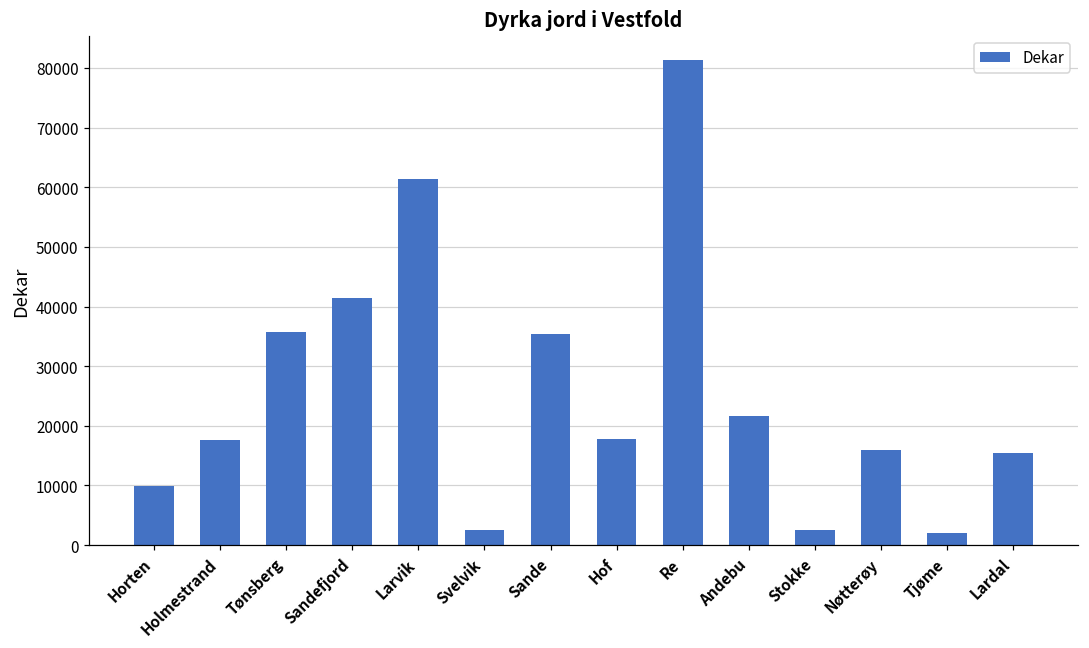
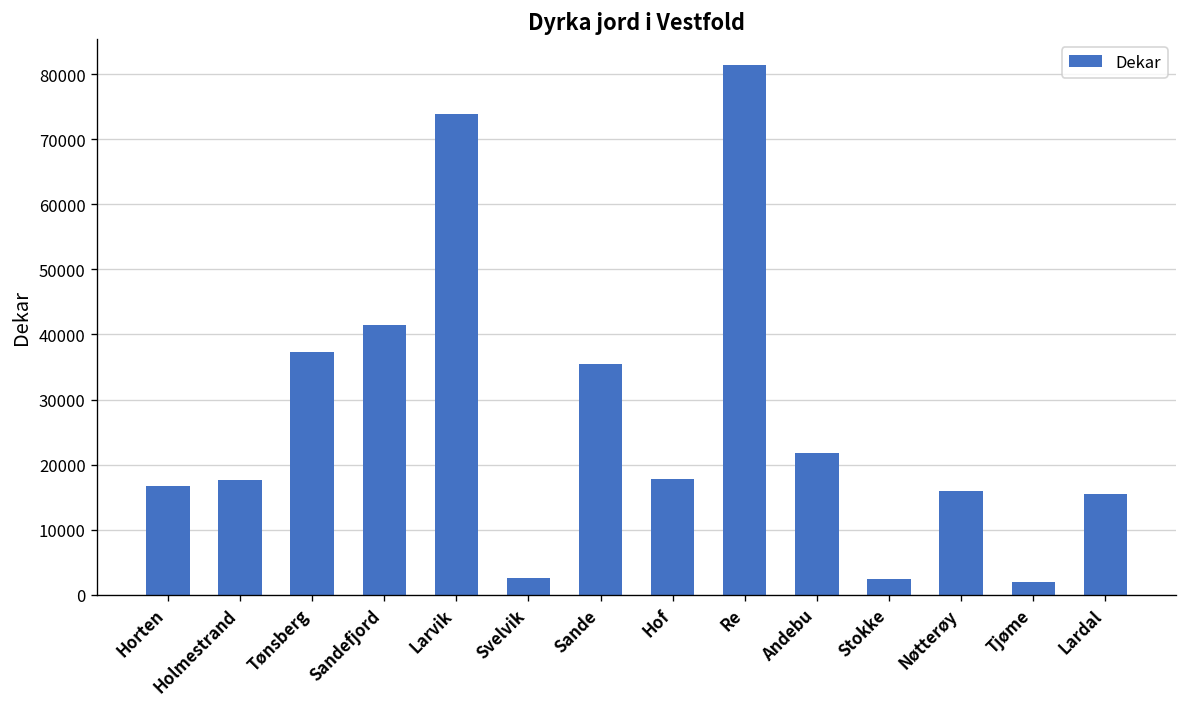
Horten: 10000 -> 17000
Tønsberg: 36000 -> 37000
Larvik: 61000 -> 74000
